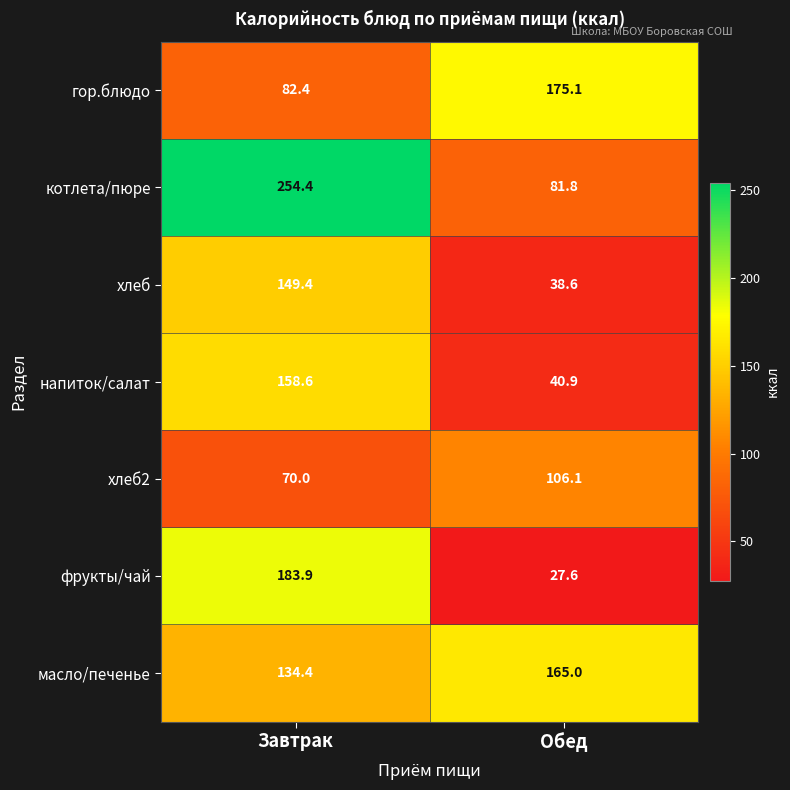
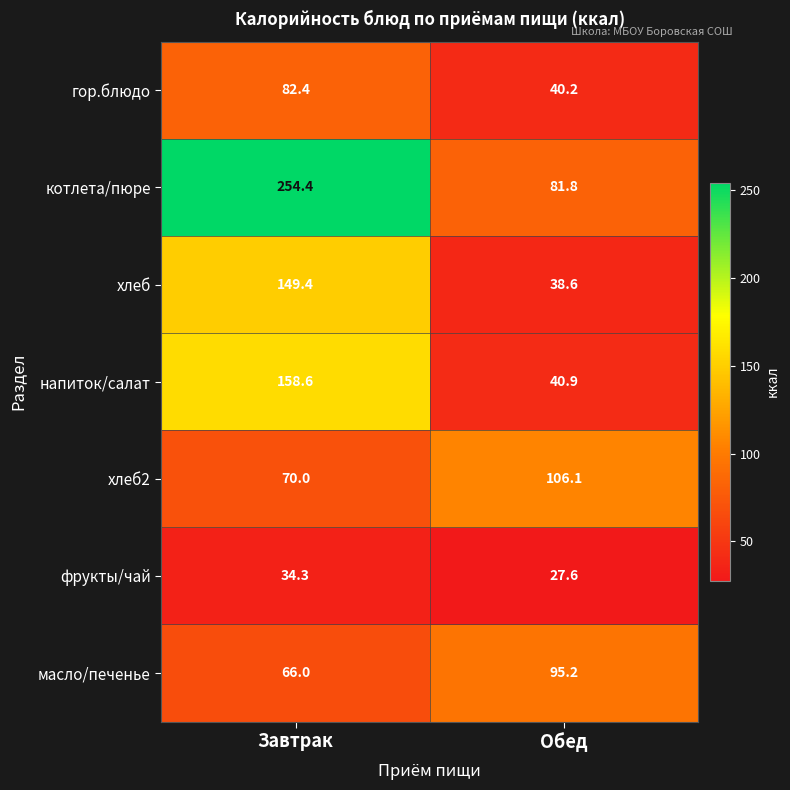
гор.блюдо, Обед: 175.1 -> 40.2
фрукты/чай, Завтрак: 183.9 -> 34.3
масло/печенье, Завтрак: 134.4 -> 66.0
масло/печенье, Обед: 165.0 -> 95.2
